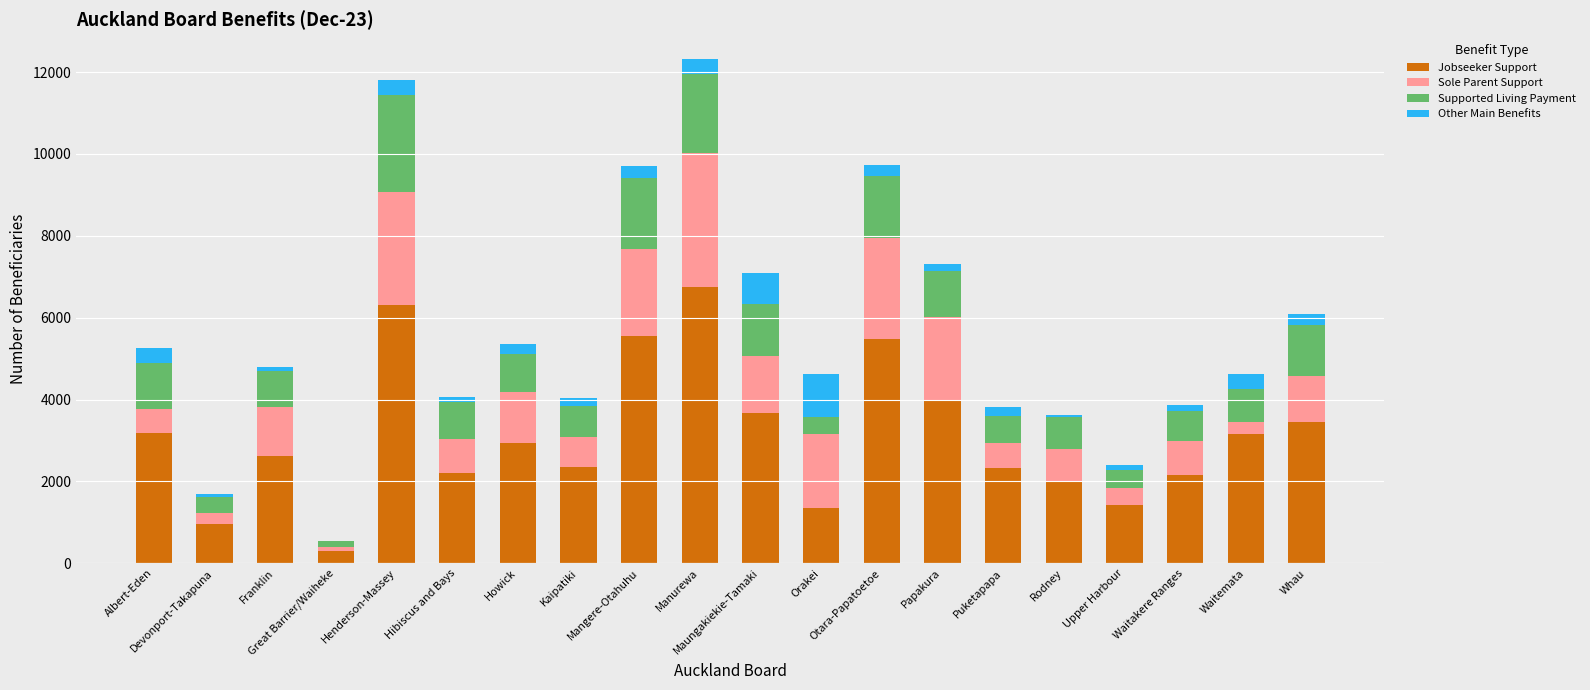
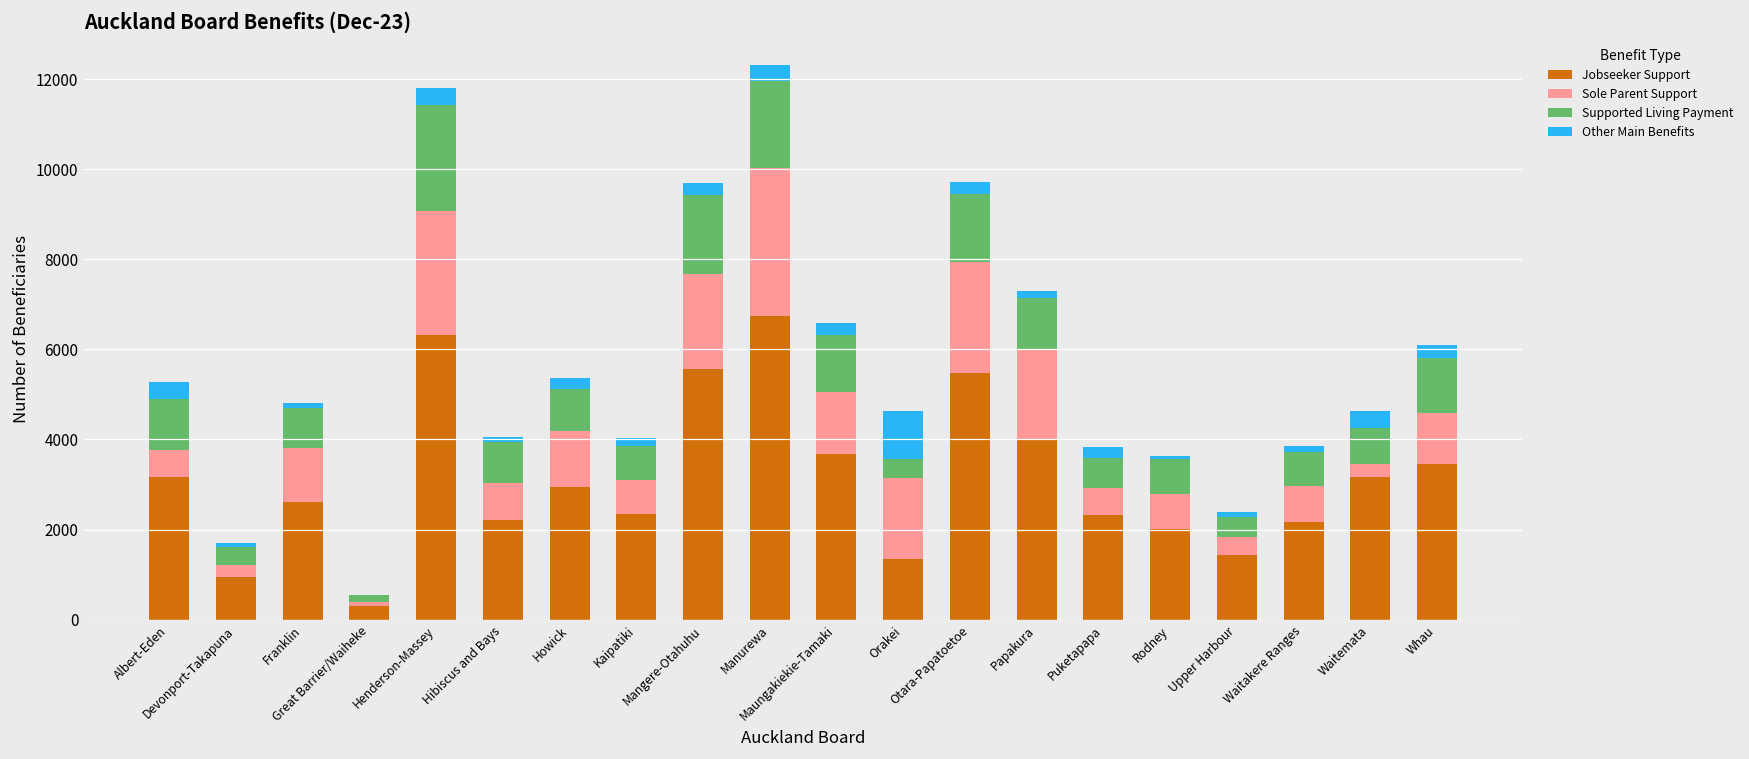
Other Main Benefits, Maungakiekie-Tamaki: 800 -> 300
